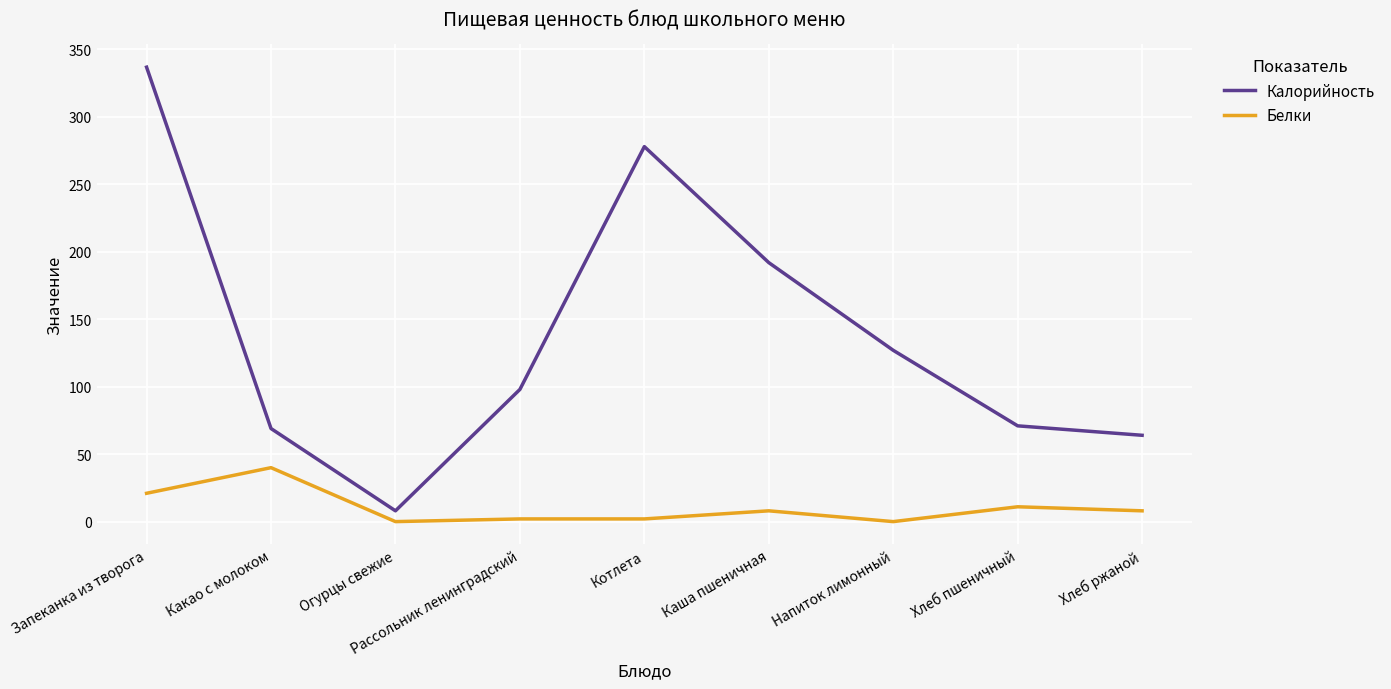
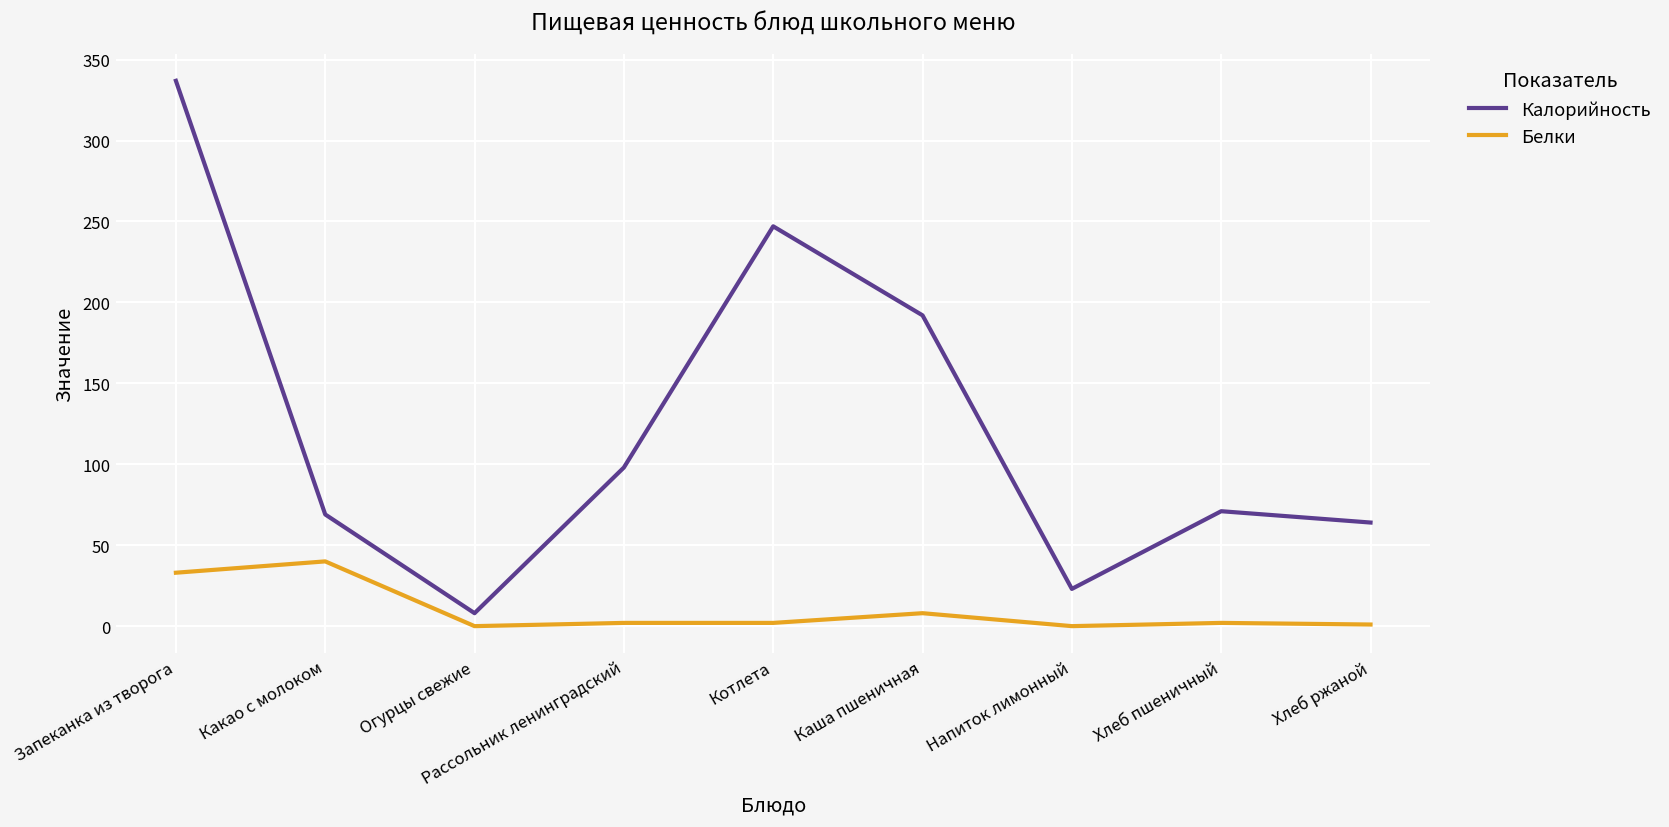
Белки, Запеканка из творога: 21 -> 33
Калорийность, Котлета: 278 -> 247
Калорийность, Напиток лимонный: 127 -> 23
Белки, Хлеб пшеничный: 11 -> 2
Белки, Хлеб ржаной: 8 -> 1
